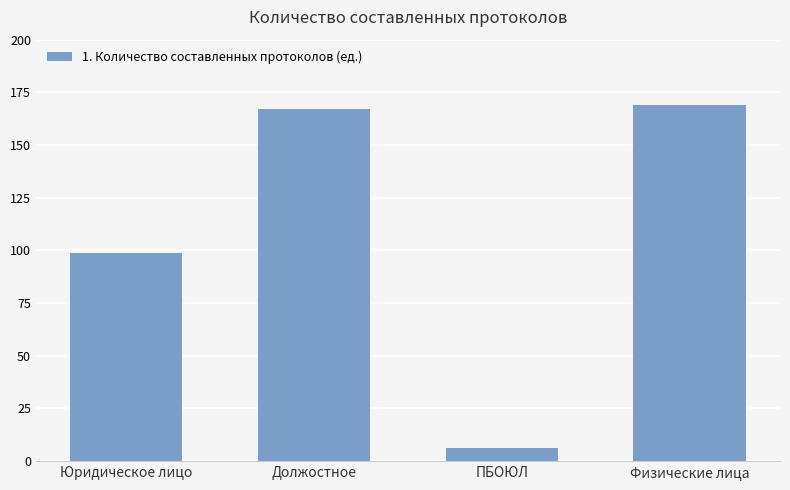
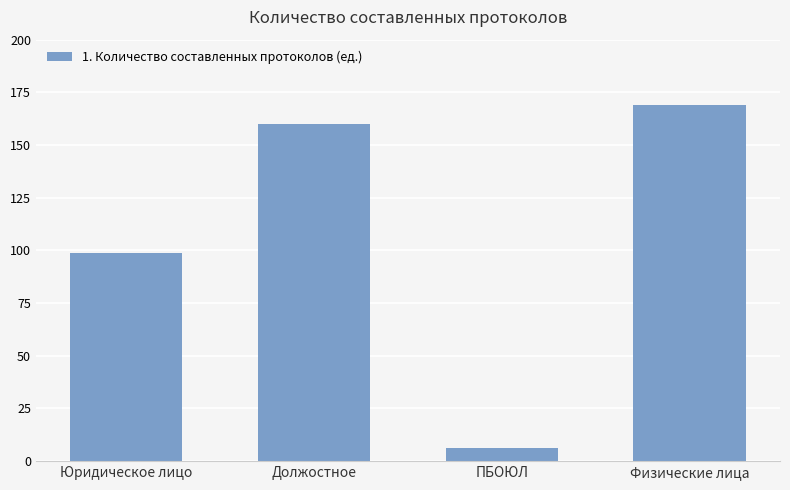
Должостное: 167 -> 160
